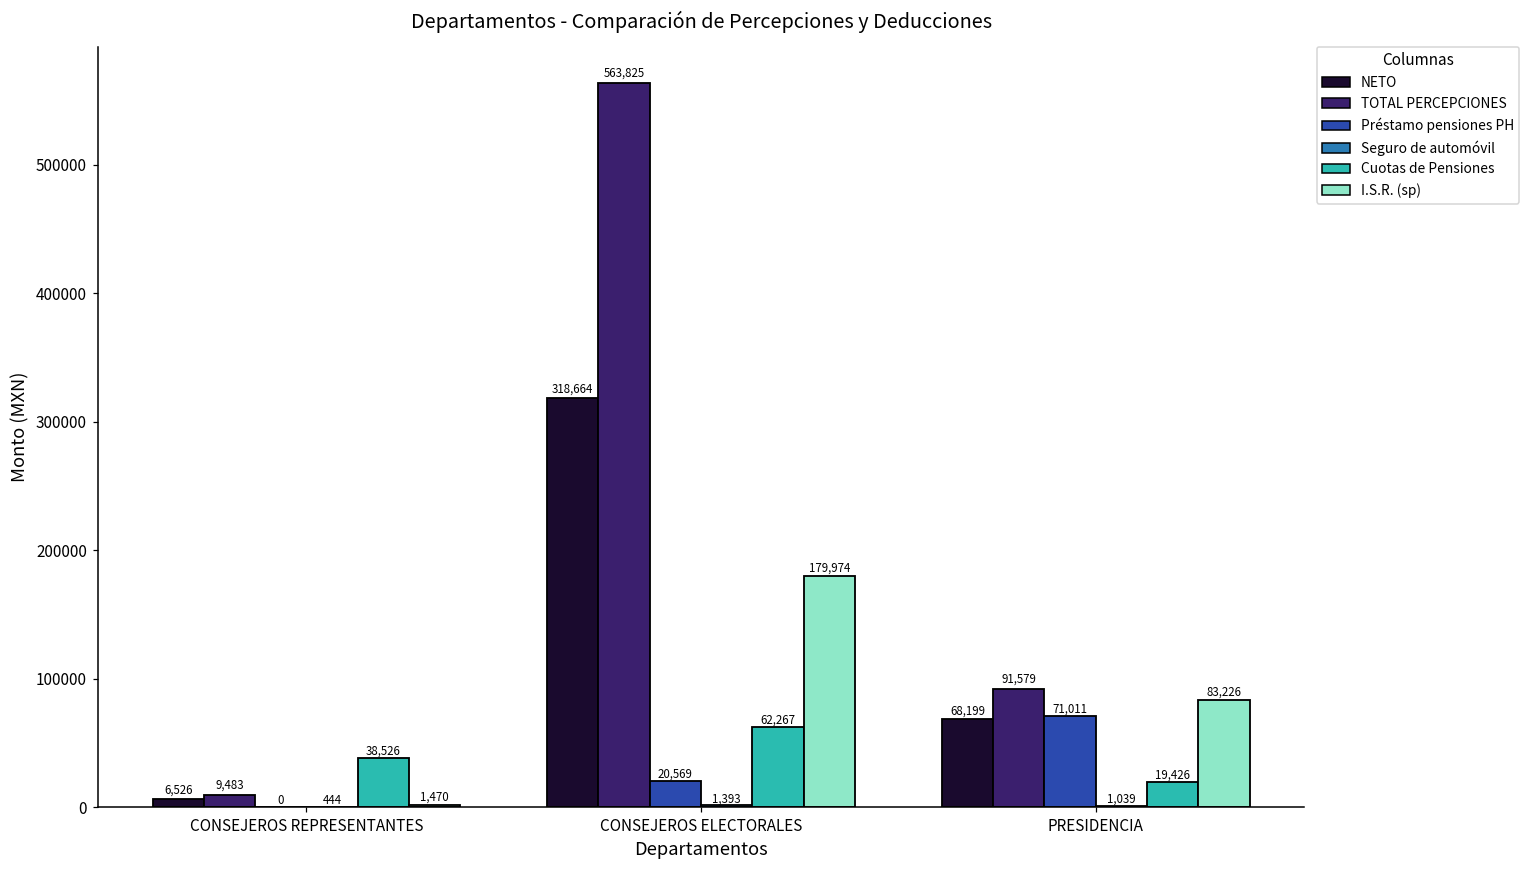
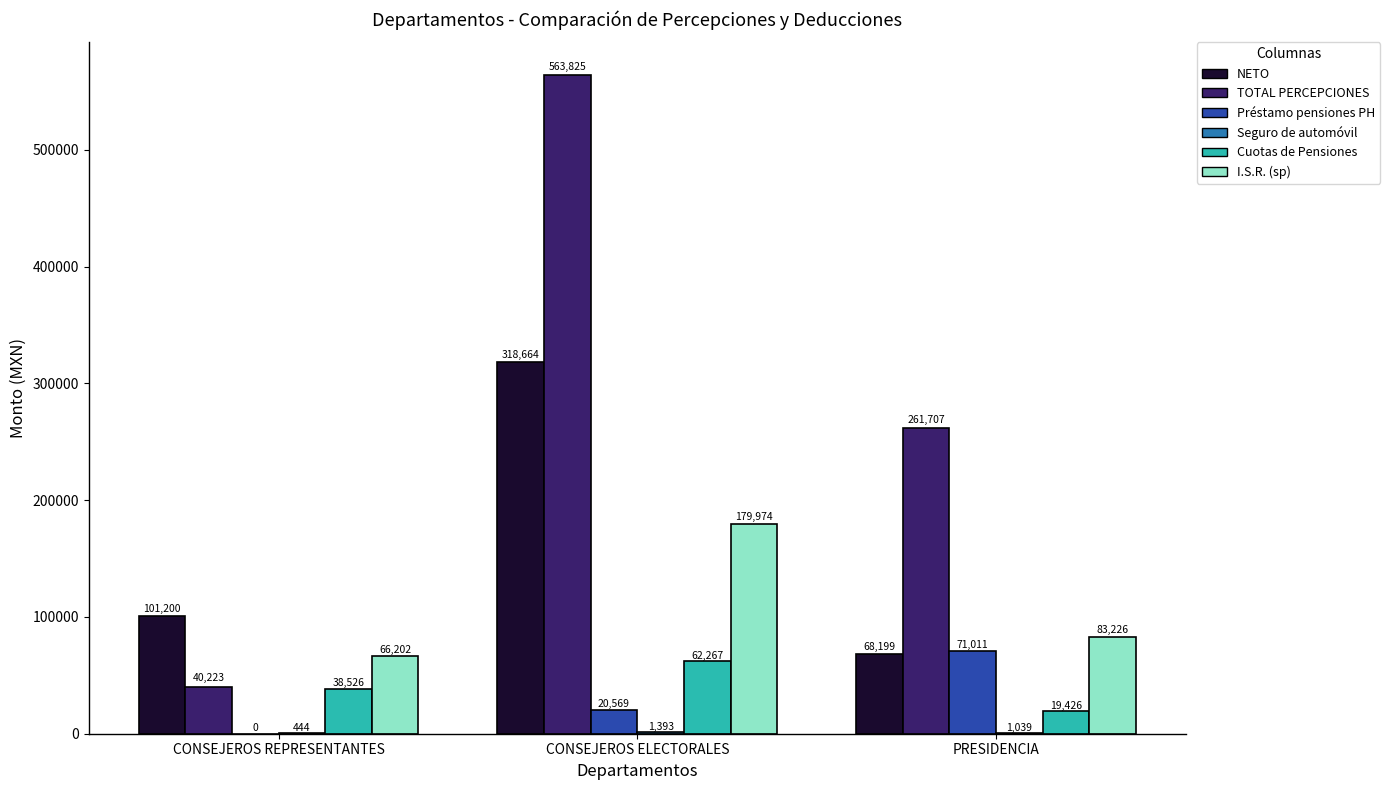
NETO, CONSEJEROS REPRESENTANTES: 6,526 -> 101,200
TOTAL PERCEPCIONES, CONSEJEROS REPRESENTANTES: 9,483 -> 40,223
I.S.R. (sp), CONSEJEROS REPRESENTANTES: 1,470 -> 66,202
TOTAL PERCEPCIONES, PRESIDENCIA: 91,579 -> 261,707
